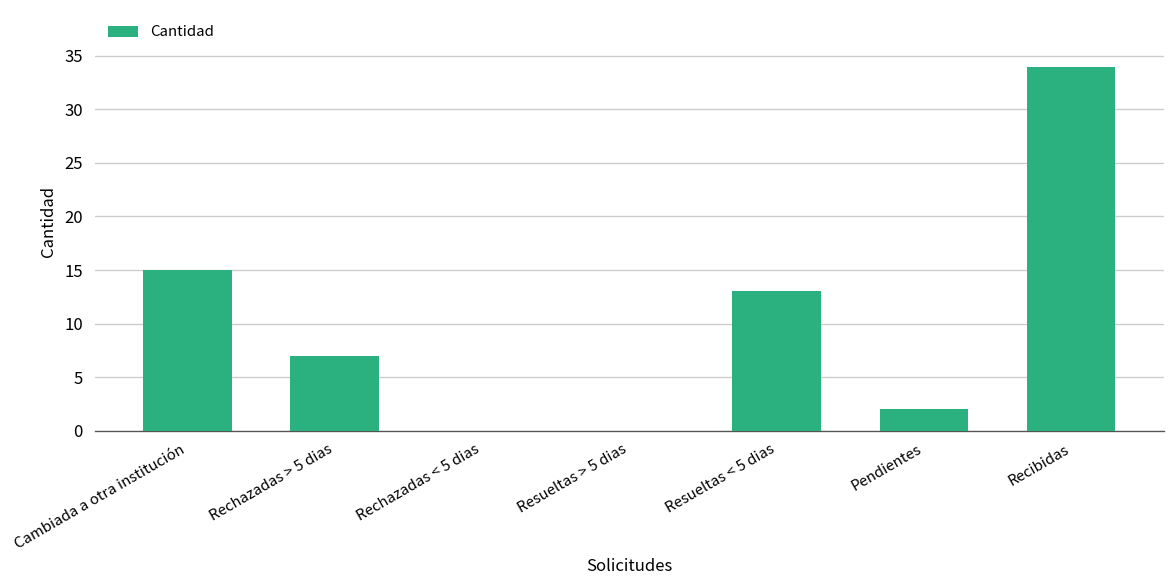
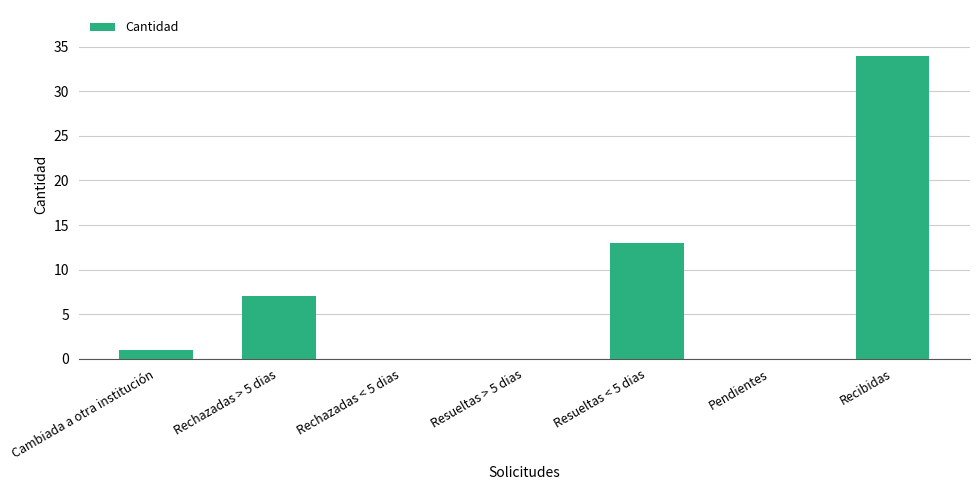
Cambiada a otra institución: 15 -> 1
Pendientes: 2 -> 0
